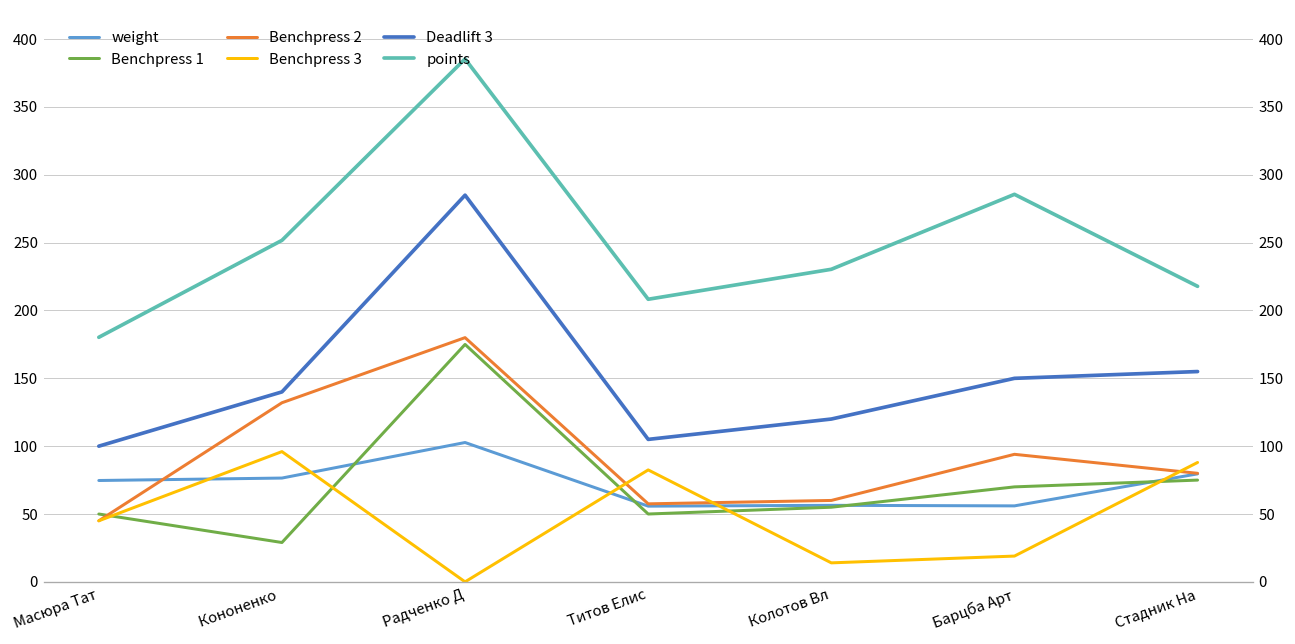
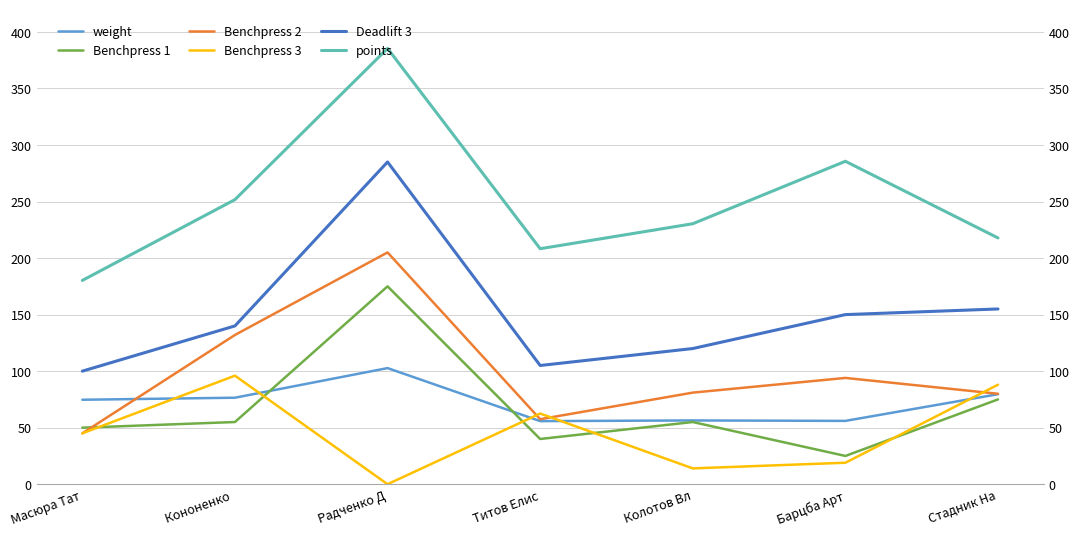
Benchpress 1, Кононенко: 29 -> 55
Benchpress 2, Радченко Д: 180 -> 205
Benchpress 1, Титов Елис: 50 -> 40
Benchpress 3, Титов Елис: 83 -> 63
Benchpress 2, Колотов Вл: 60 -> 81
Benchpress 1, Барцба Арт: 70 -> 25
